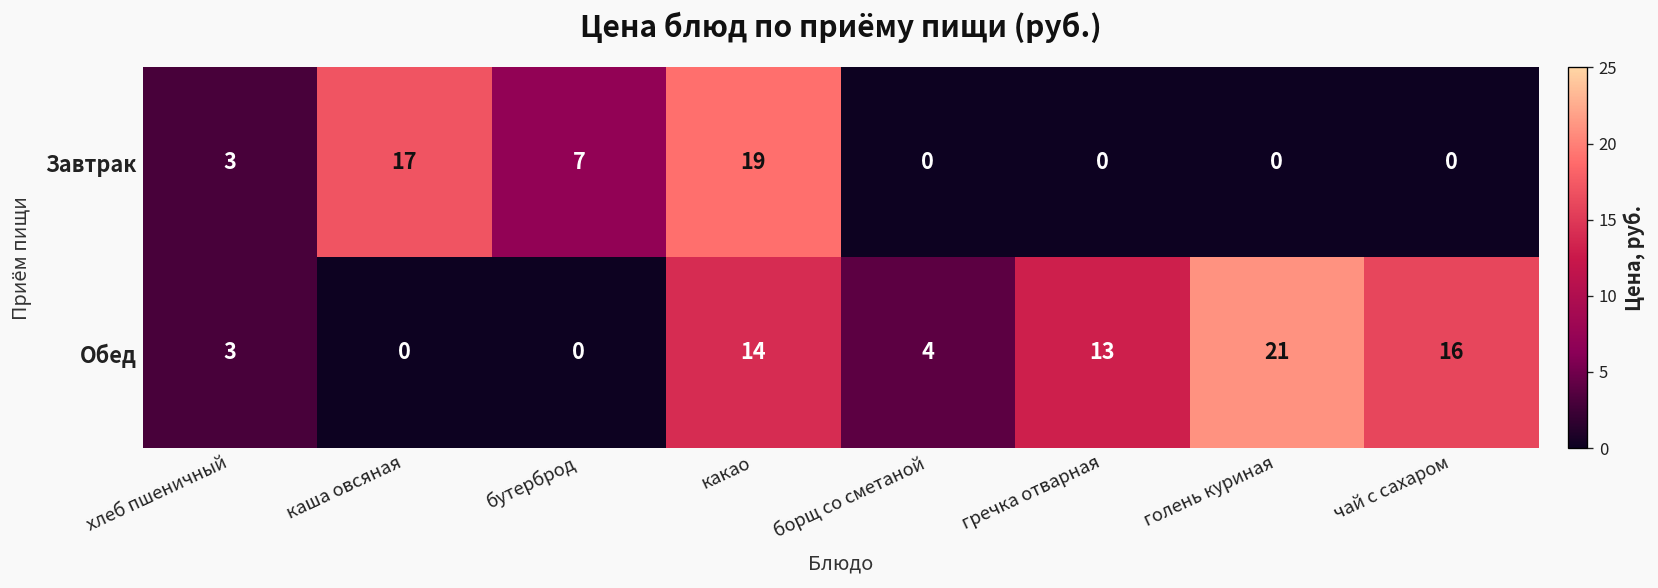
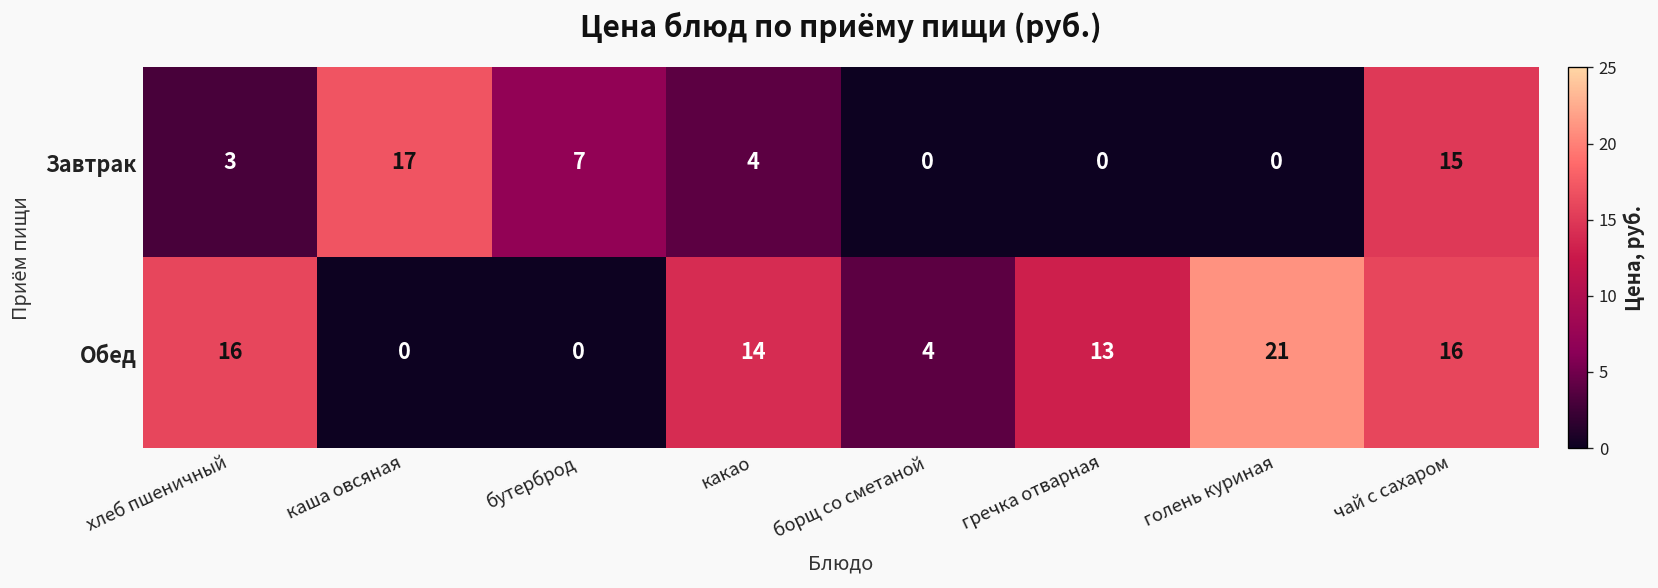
Завтрак, какао: 19 -> 4
Завтрак, чай с сахаром: 0 -> 15
Обед, хлеб пшеничный: 3 -> 16
